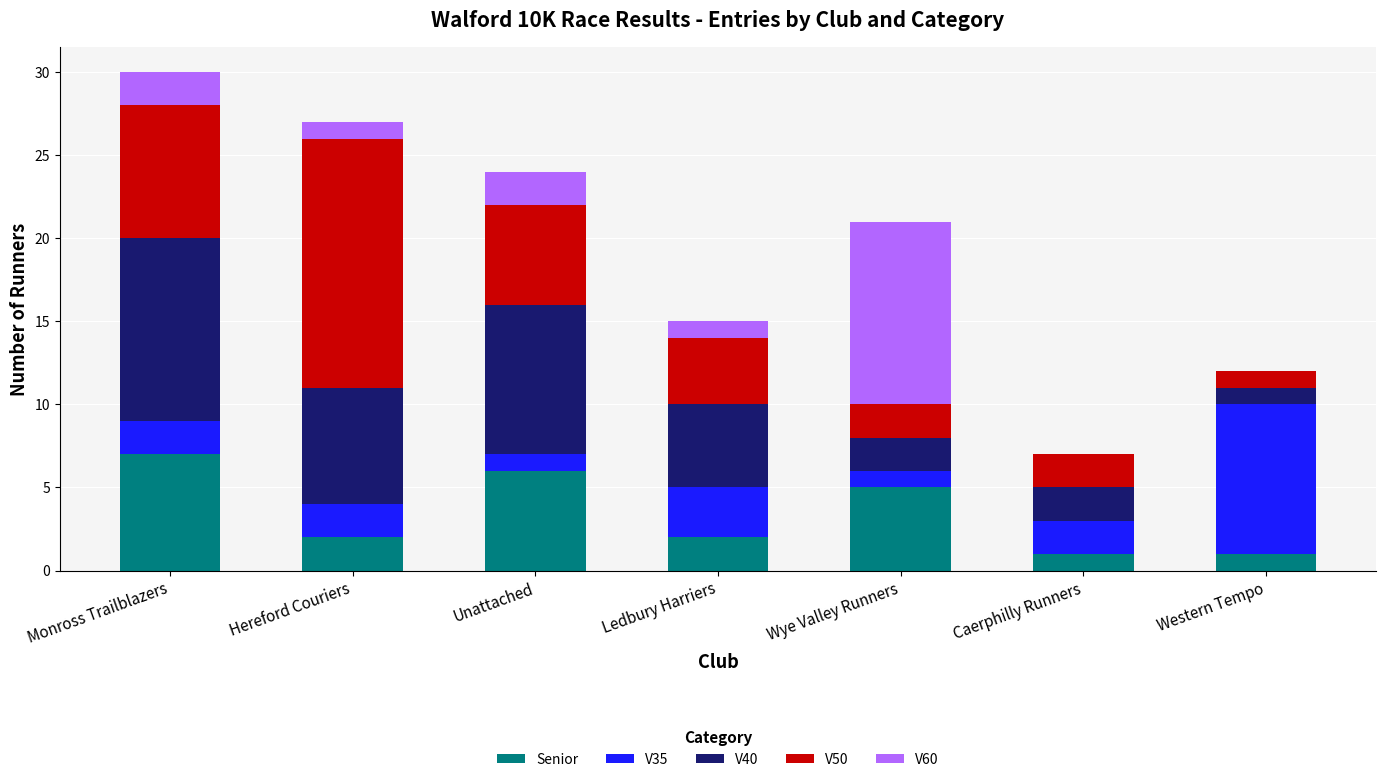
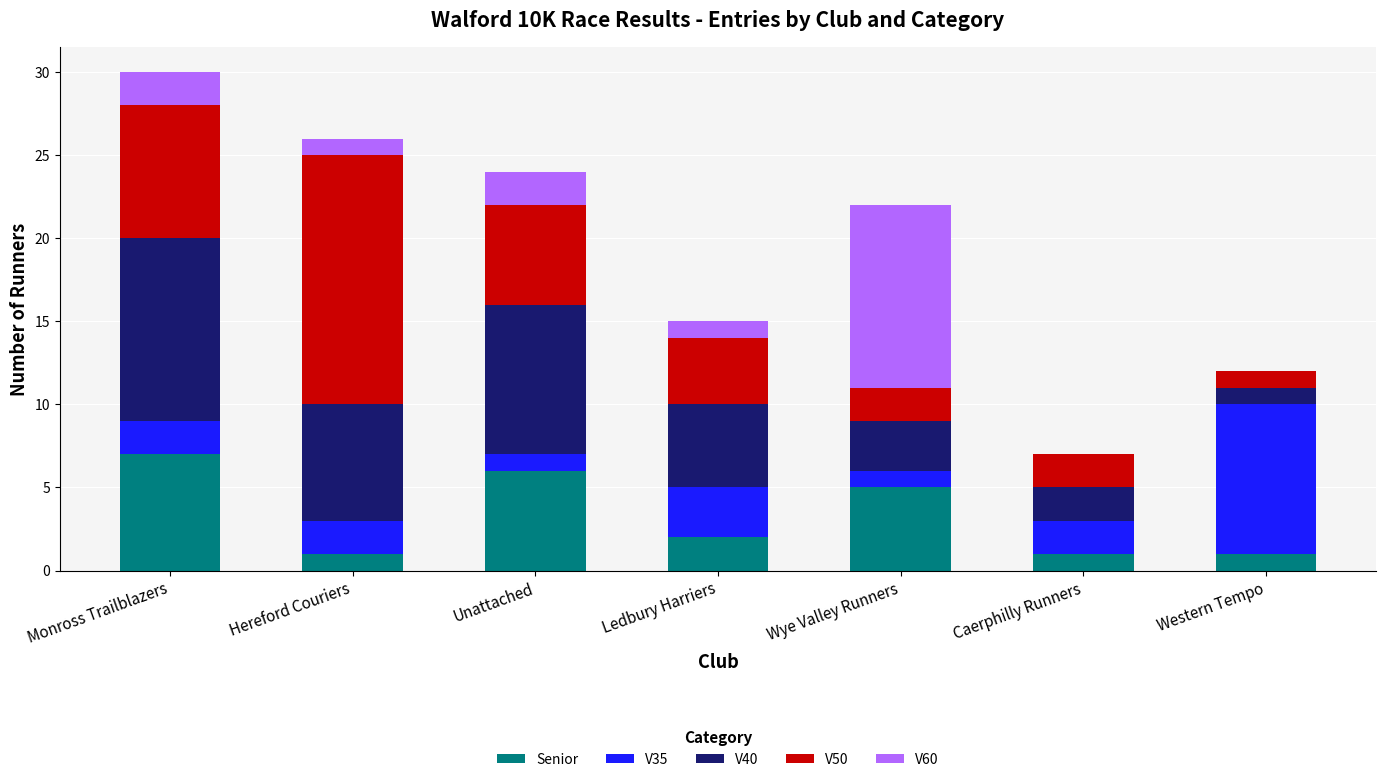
Senior, Hereford Couriers: 2 -> 1
V40, Wye Valley Runners: 2 -> 3
